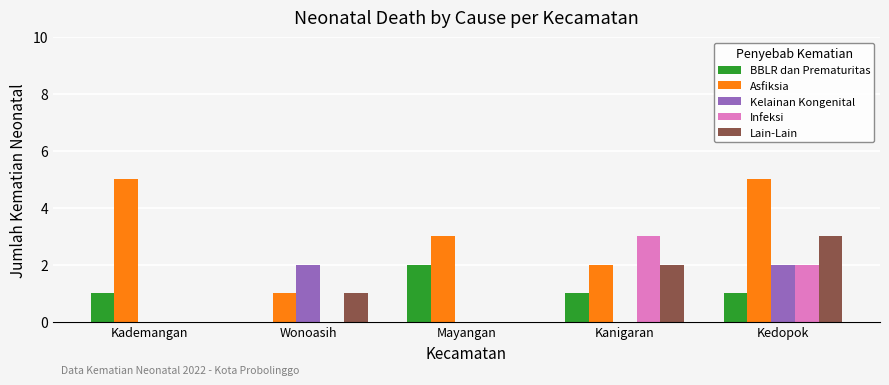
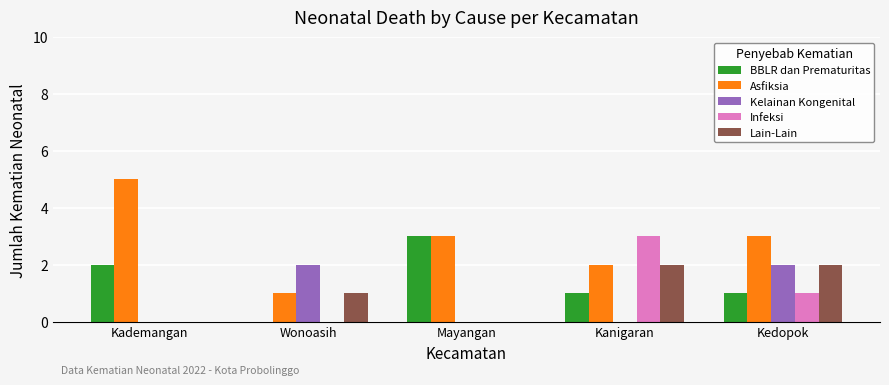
BBLR dan Prematuritas, Kademangan: 1 -> 2
BBLR dan Prematuritas, Mayangan: 2 -> 3
Asfiksia, Kedopok: 5 -> 3
Infeksi, Kedopok: 2 -> 1
Lain-Lain, Kedopok: 3 -> 2
